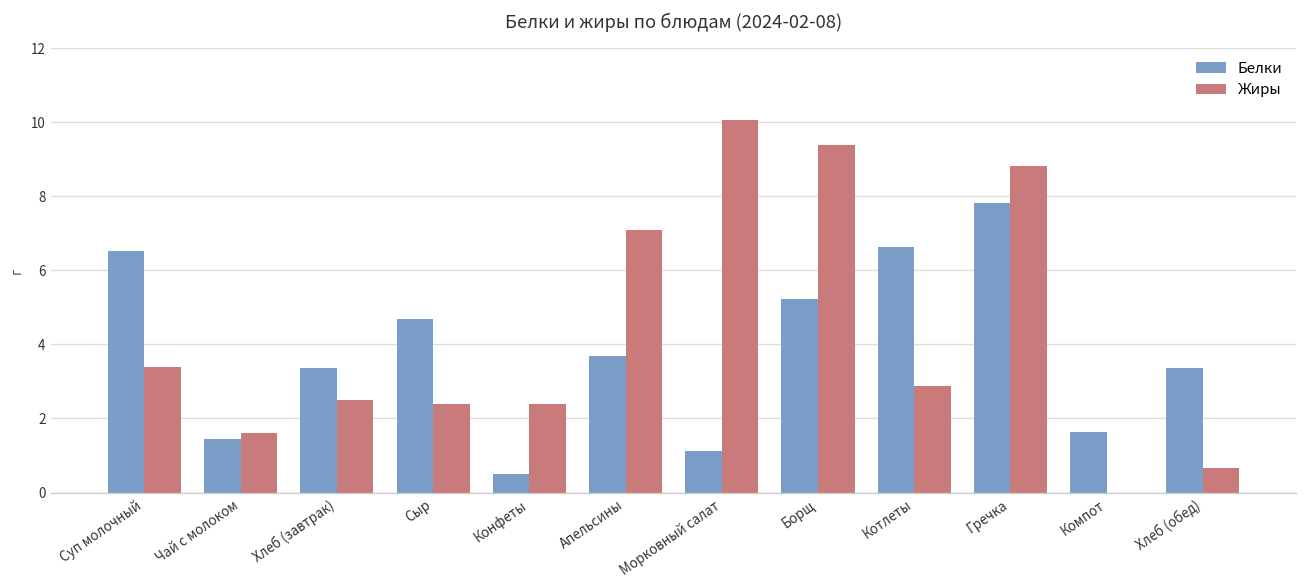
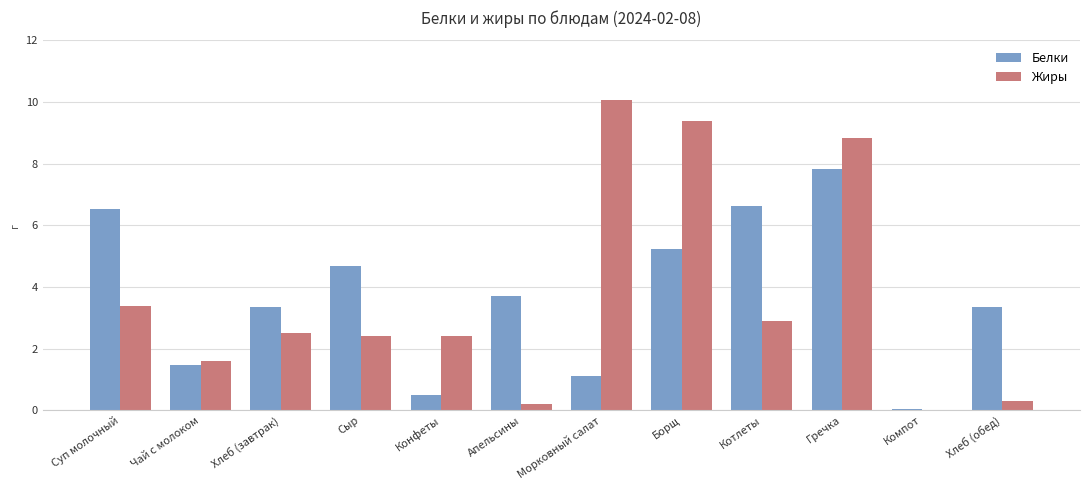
Жиры, Апельсины: 7.1 -> 0.2
Белки, Компот: 1.6 -> 0.1
Жиры, Хлеб (обед): 0.7 -> 0.3
